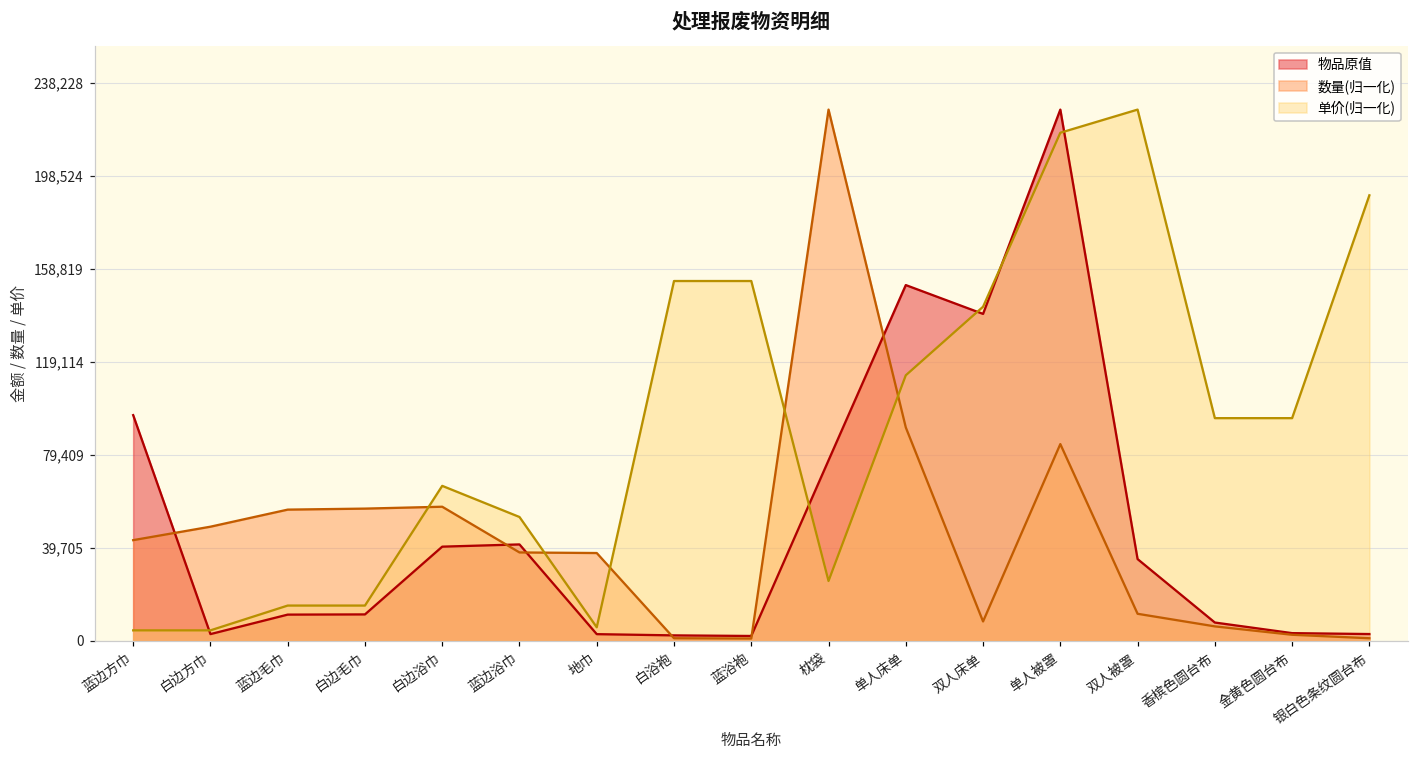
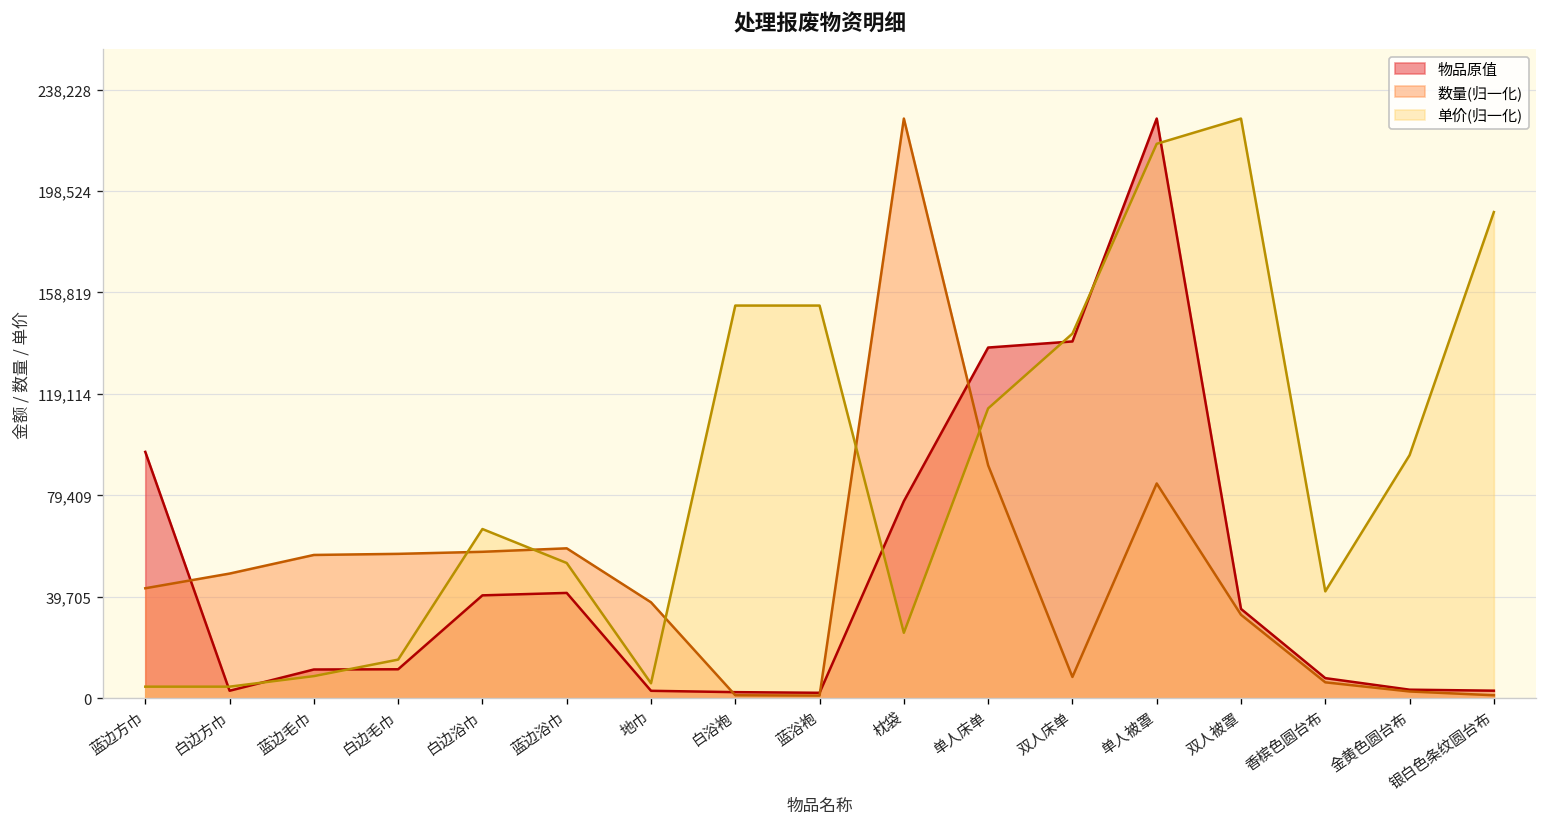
单价(归一化), 蓝边毛巾: 15,000 -> 9,000
数量(归一化), 蓝边浴巾: 38,000 -> 59,000
物品原值, 单人床单: 152,000 -> 137,000
数量(归一化), 双人被罩: 12,000 -> 33,000
单价(归一化), 香槟色圆台布: 95,000 -> 42,000
